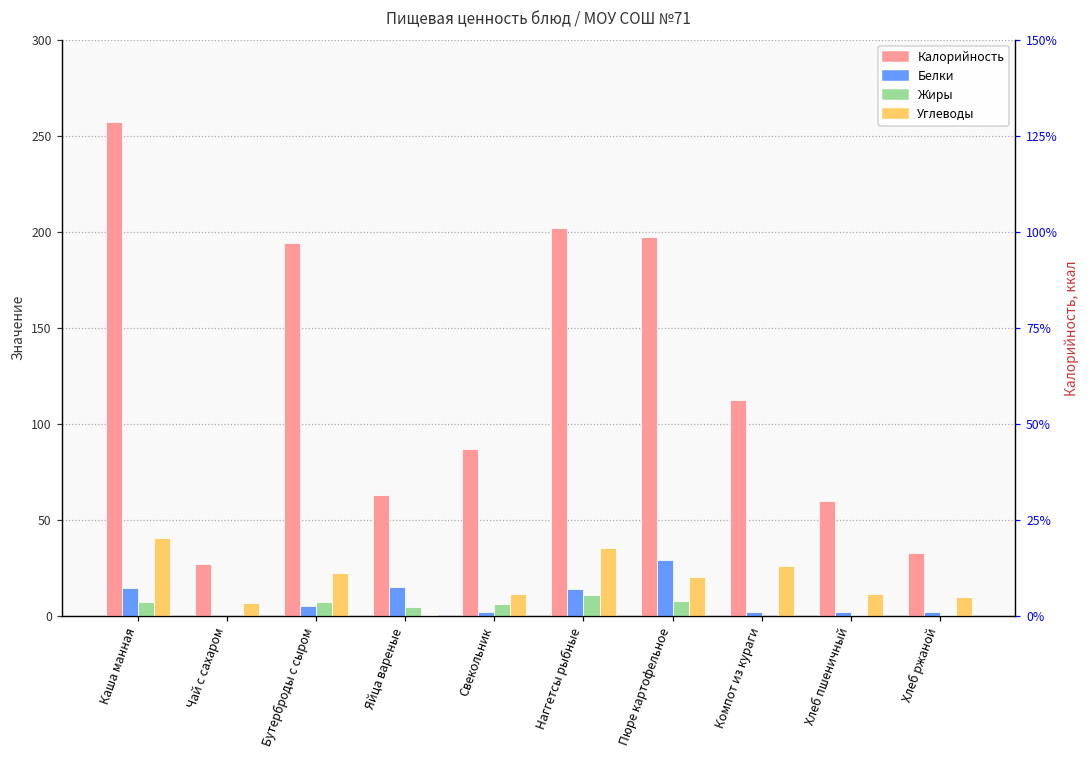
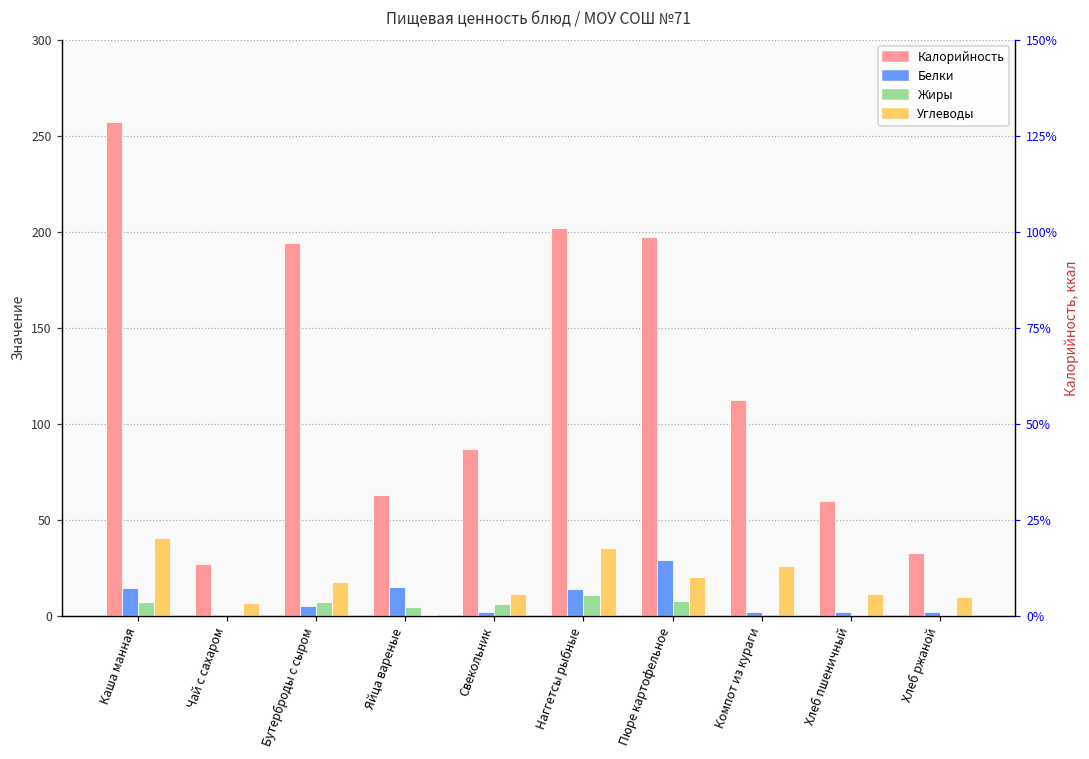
Углеводы, Бутерброды с сыром: 22 -> 17
